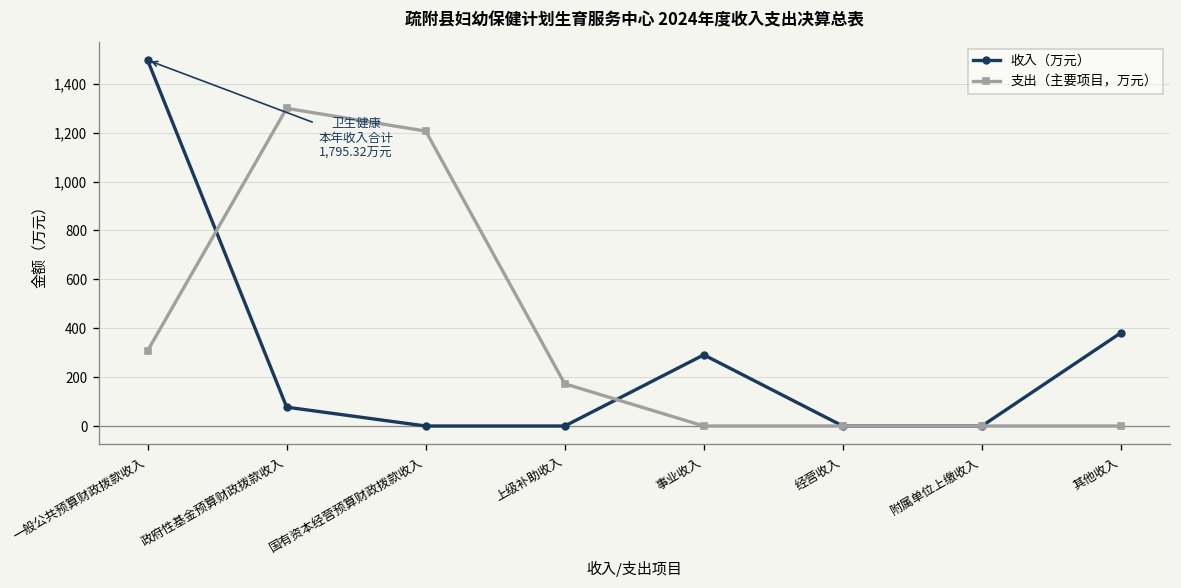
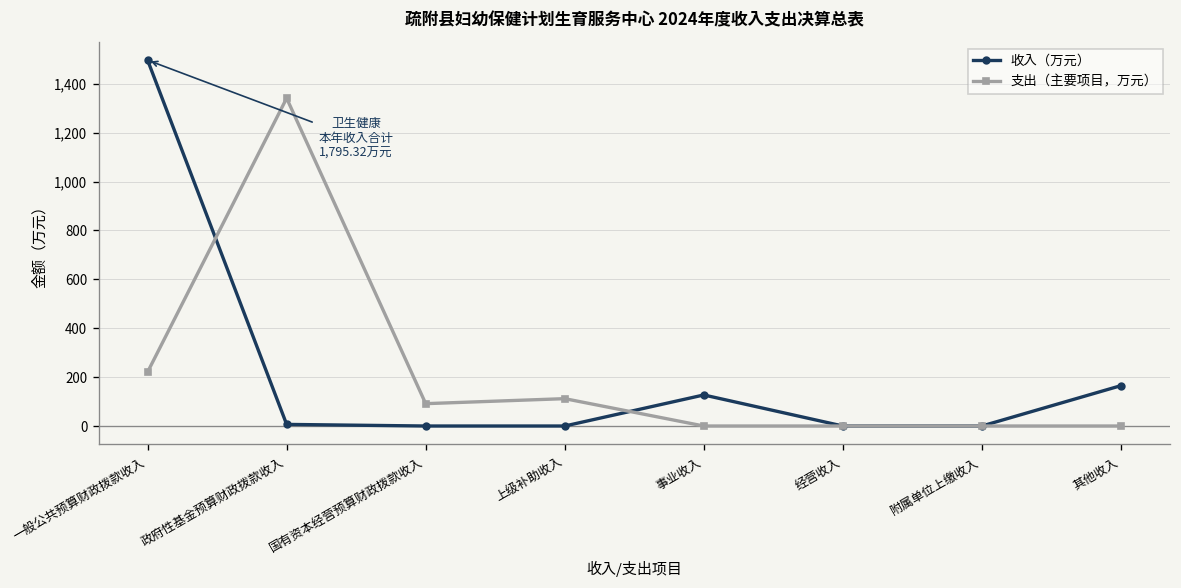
支出（主要项目，万元）, 一般公共预算财政拨款收入: 310 -> 220
收入（万元）, 政府性基金预算财政拨款收入: 80 -> 10
支出（主要项目，万元）, 政府性基金预算财政拨款收入: 1,300 -> 1,340
支出（主要项目，万元）, 国有资本经营预算财政拨款收入: 1,210 -> 90
支出（主要项目，万元）, 上级补助收入: 170 -> 110
收入（万元）, 事业收入: 290 -> 130
收入（万元）, 其他收入: 380 -> 170
